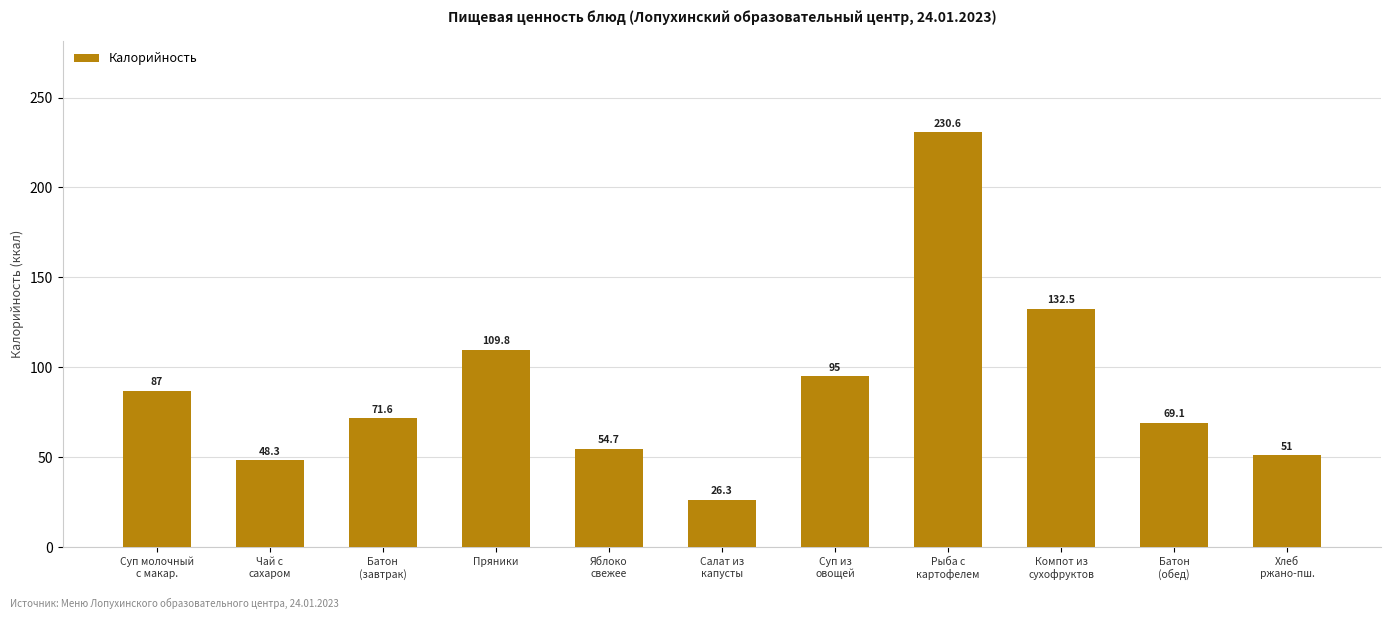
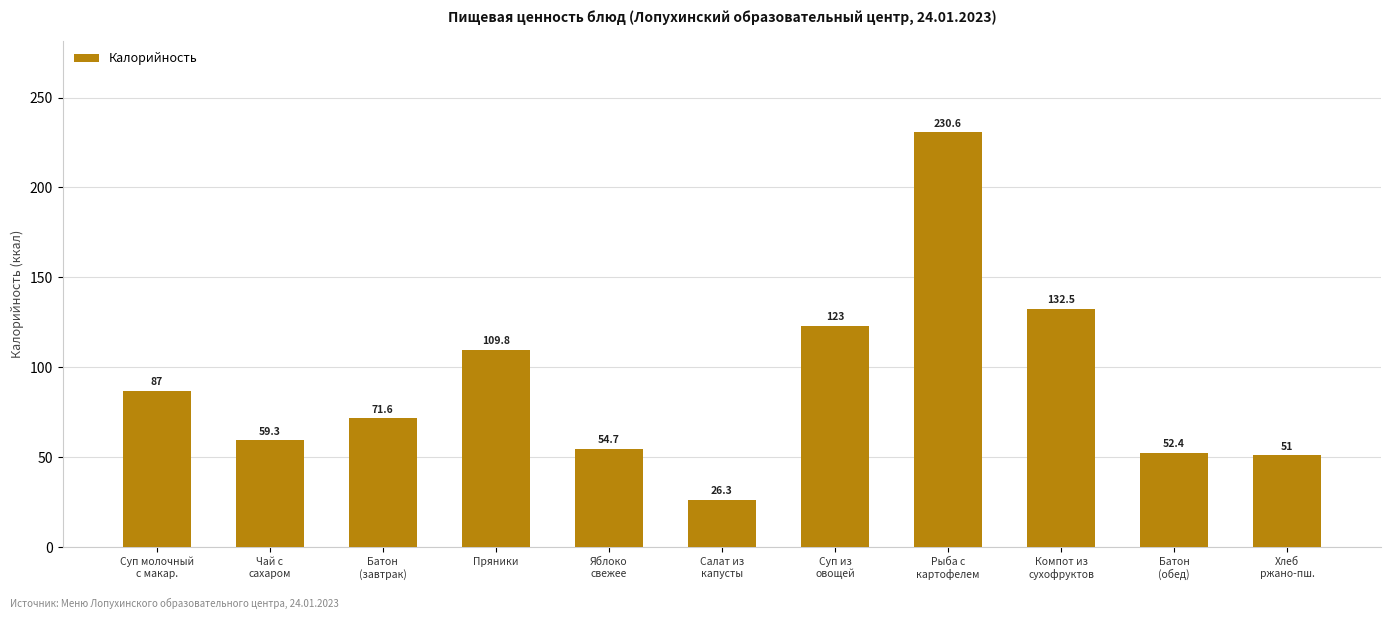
Чай с сахаром: 48.3 -> 59.3
Суп из овощей: 95 -> 123
Батон (обед): 69.1 -> 52.4
